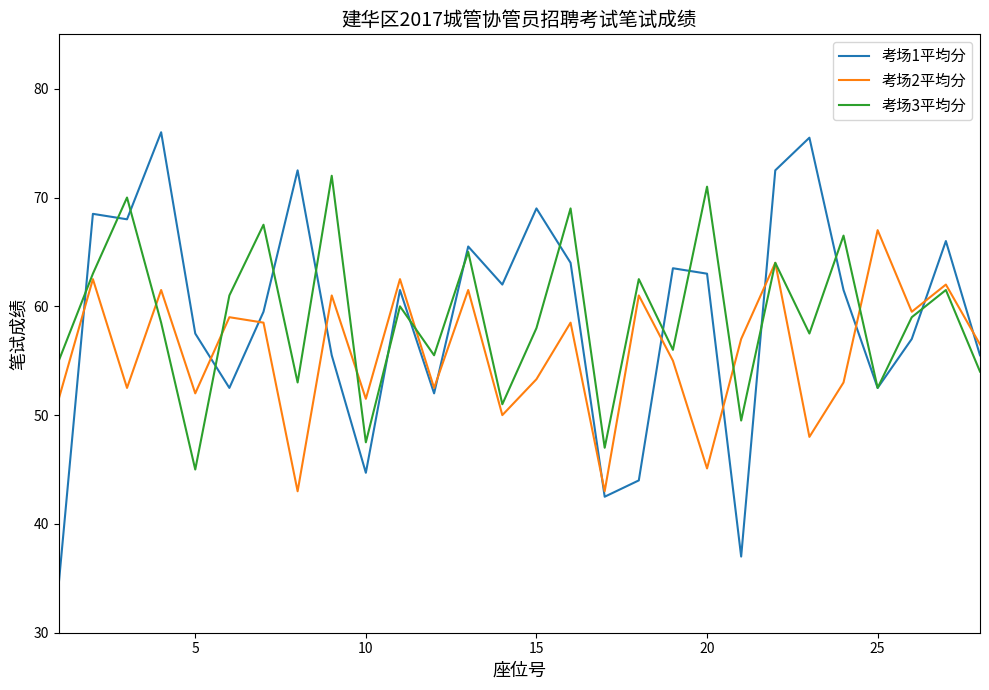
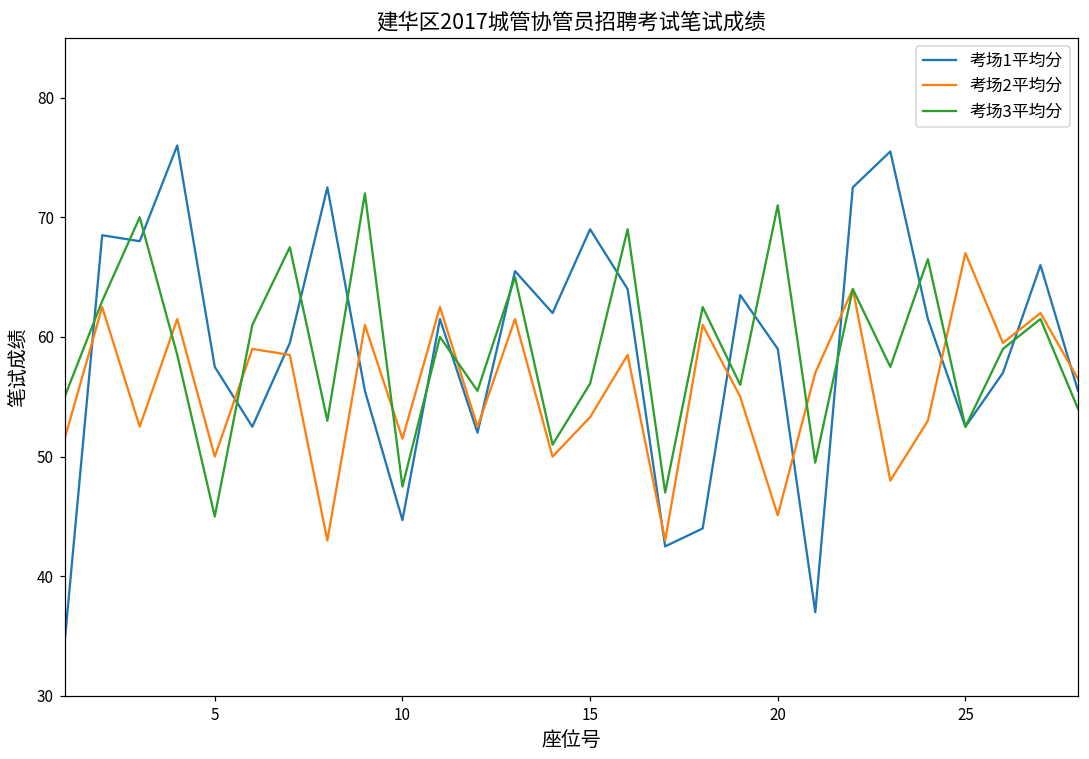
考场2平均分, 5: 52 -> 50
考场3平均分, 15: 58.0 -> 56.1
考场1平均分, 20: 63 -> 59
